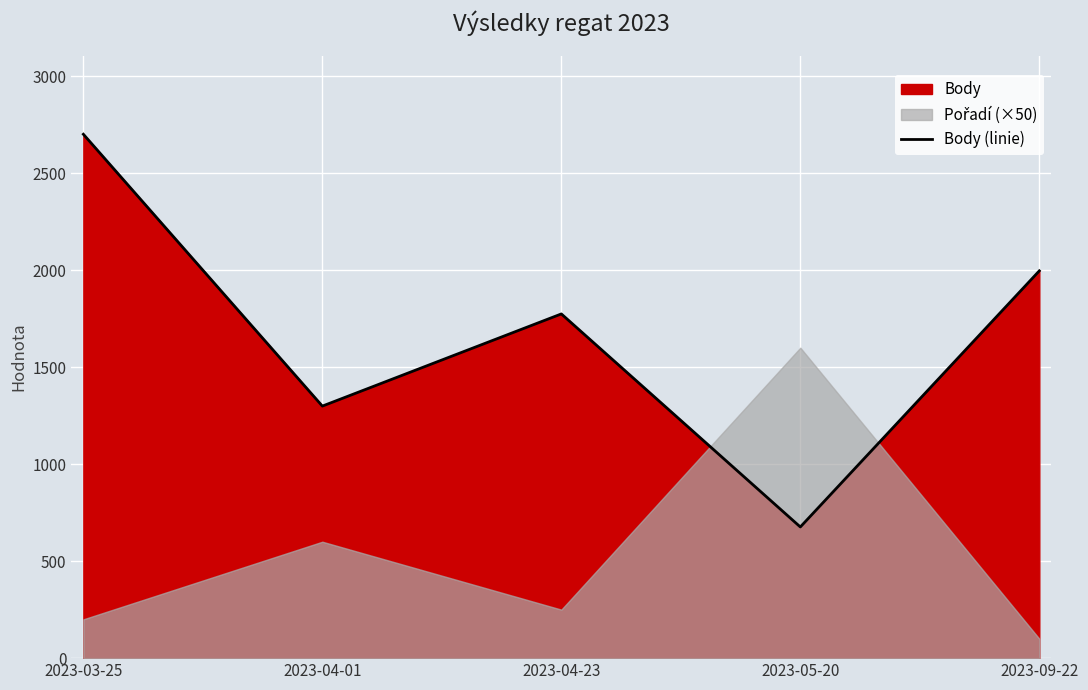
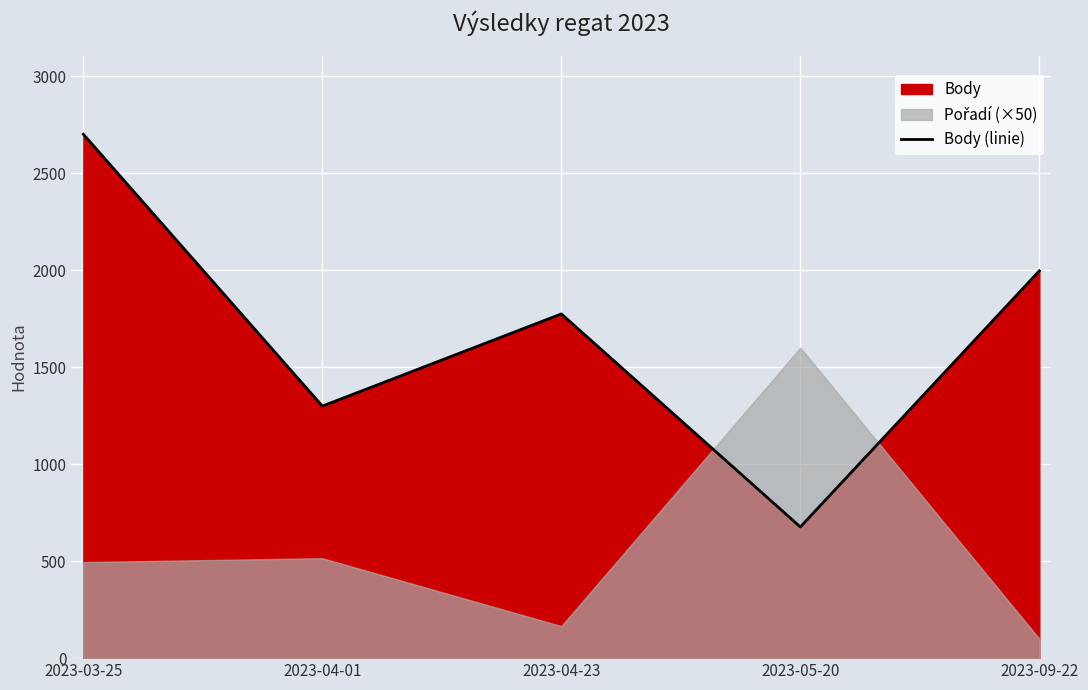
Pořadí (×50), 2023-03-25: 200 -> 500
Pořadí (×50), 2023-04-01: 600 -> 520
Pořadí (×50), 2023-04-23: 250 -> 170
